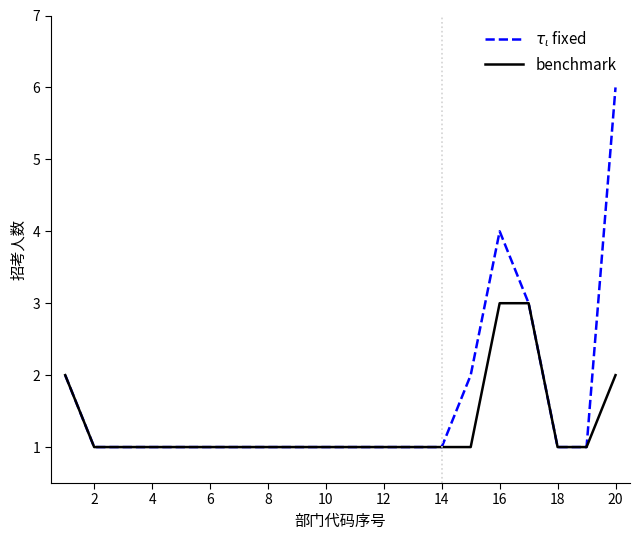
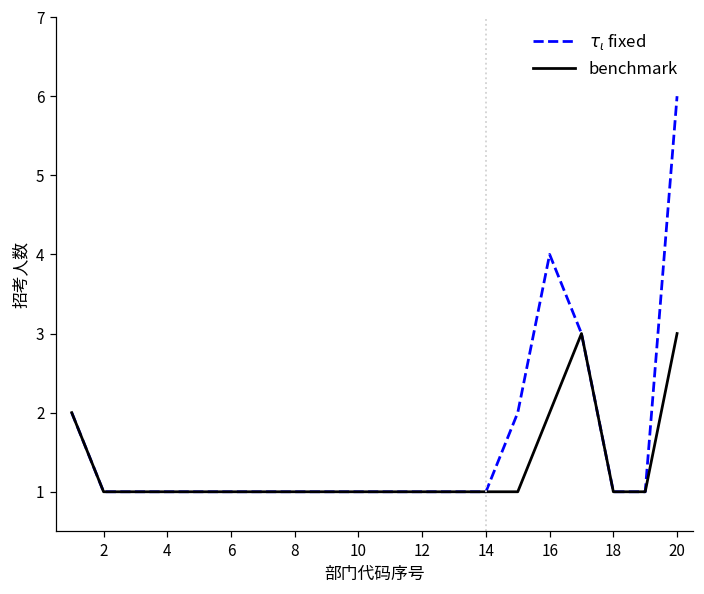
benchmark, 16: 3 -> 2
benchmark, 20: 2 -> 3
